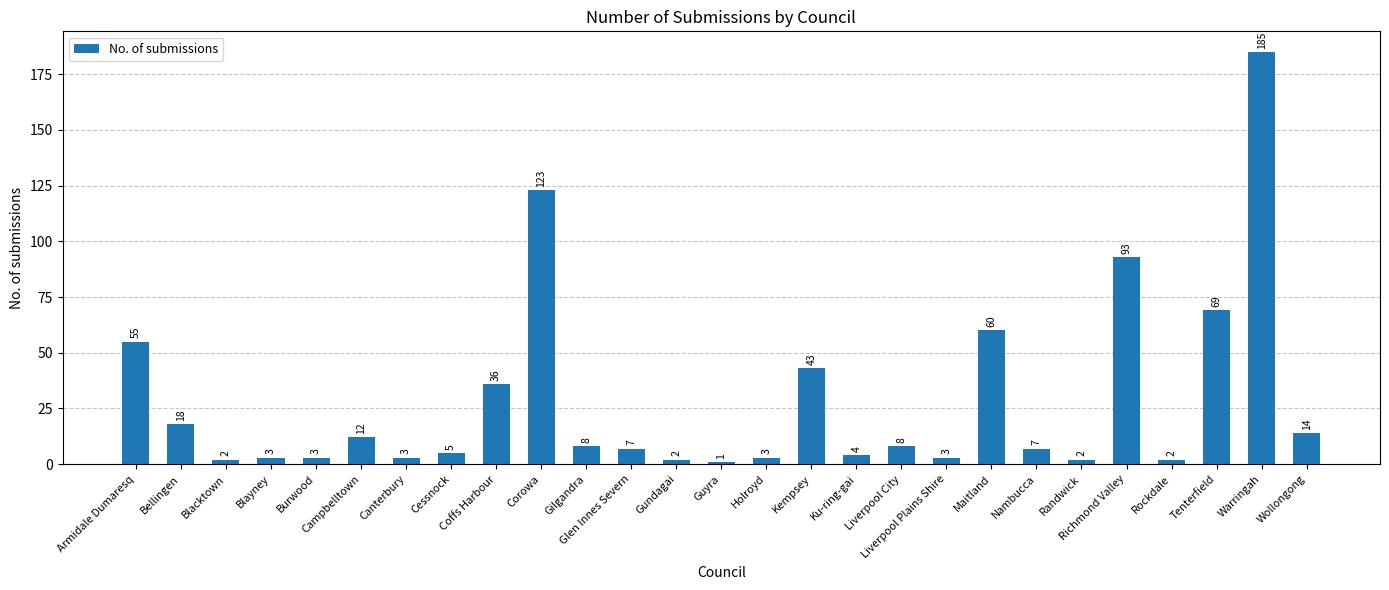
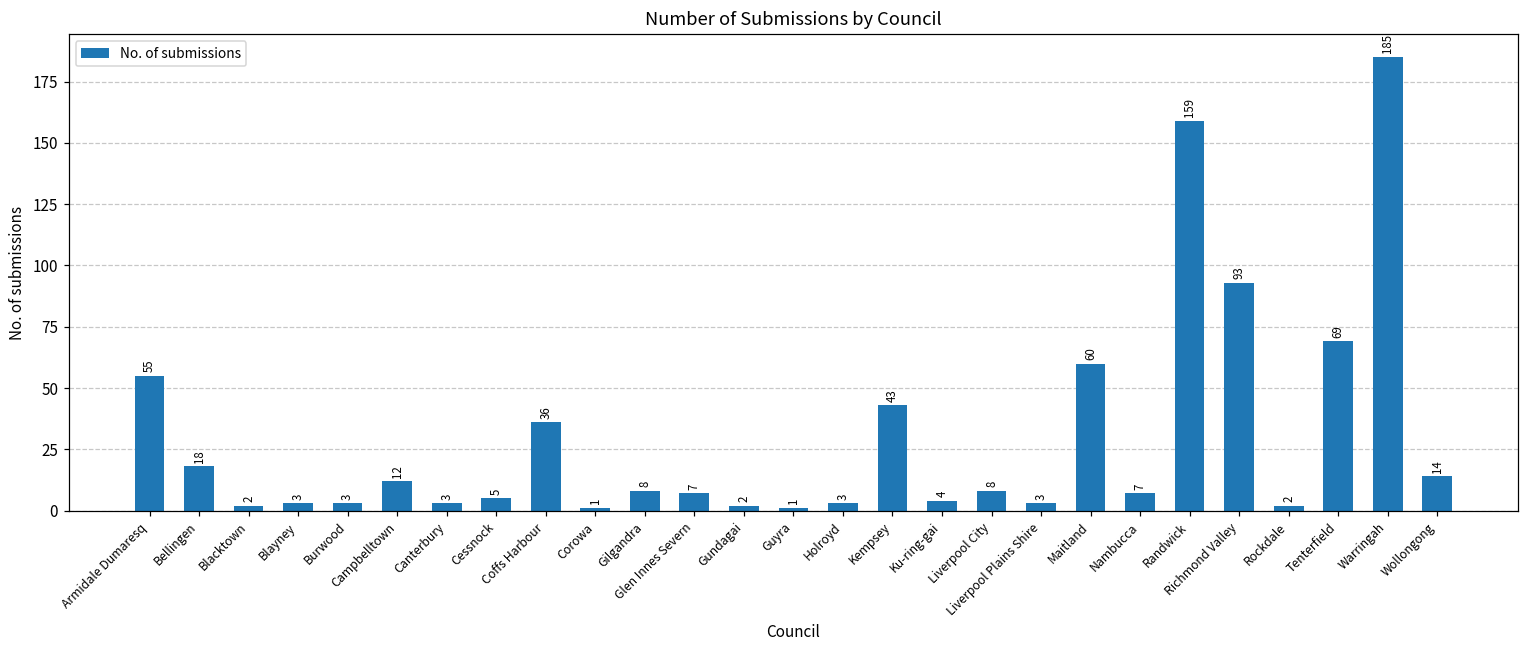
Corowa: 123 -> 1
Randwick: 2 -> 159
